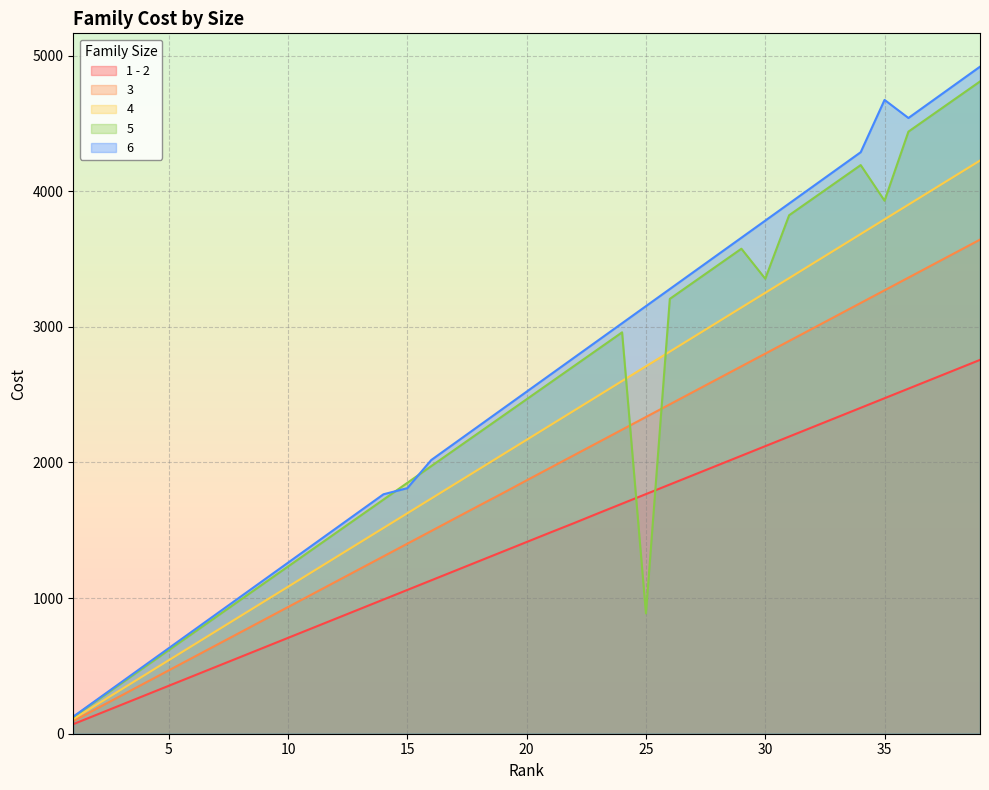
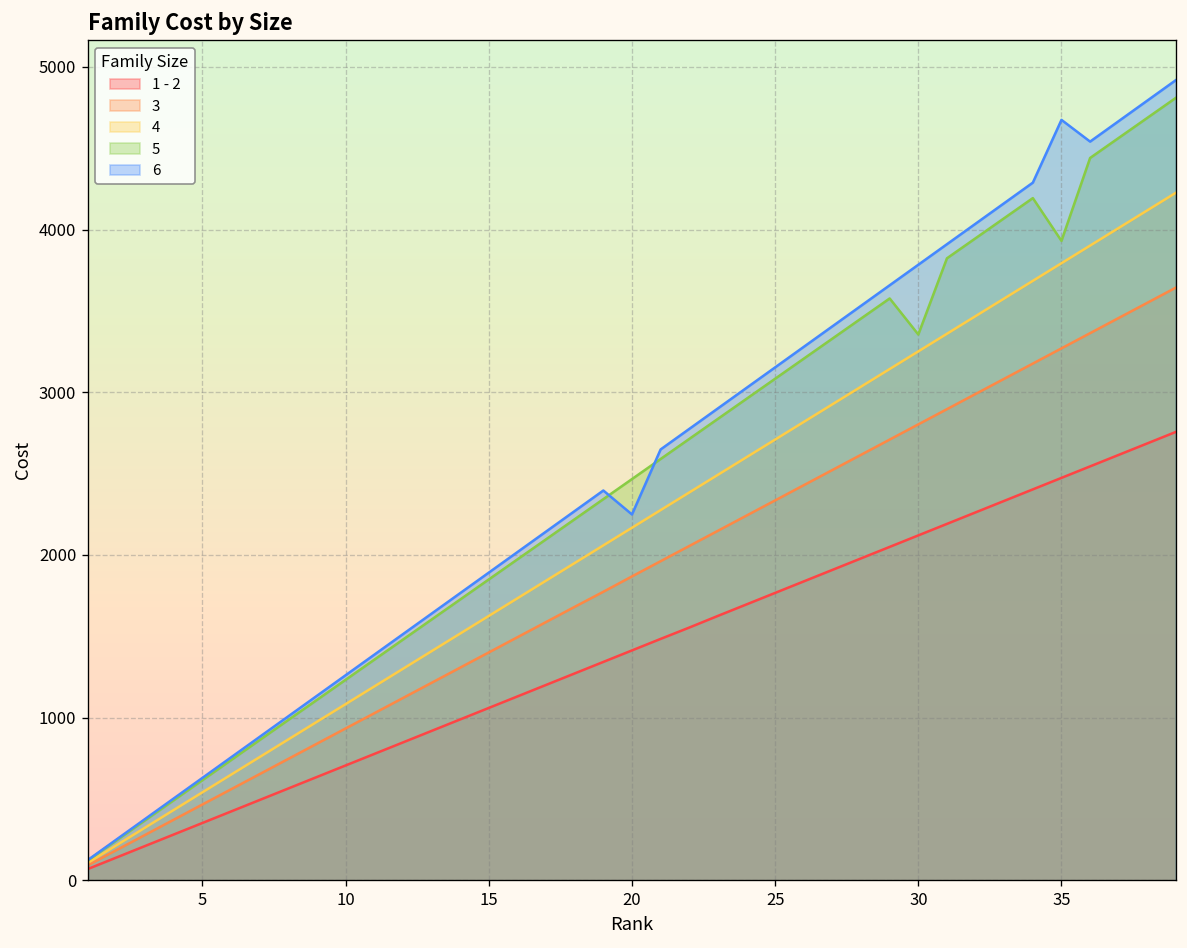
6, 15: 1810 -> 1890
6, 20: 2520 -> 2250
5, 25: 890 -> 3080
